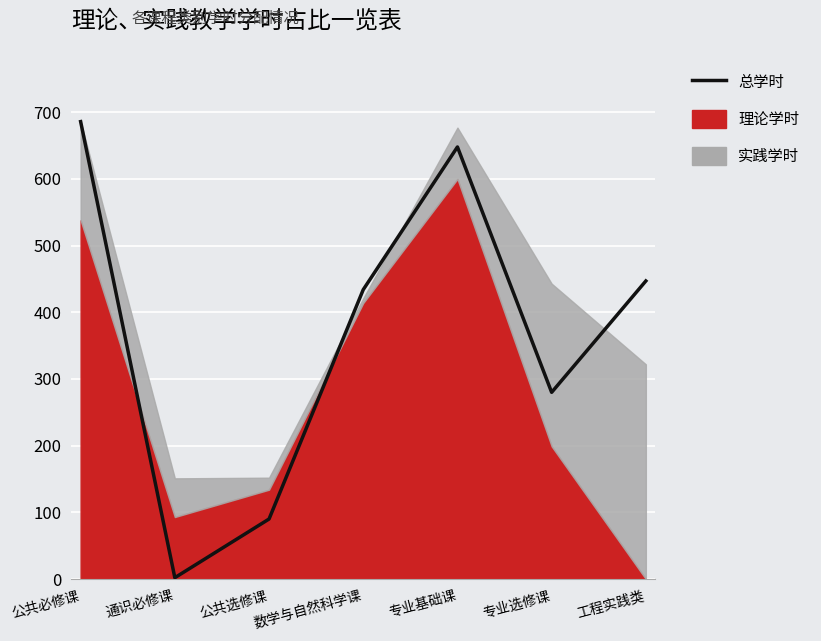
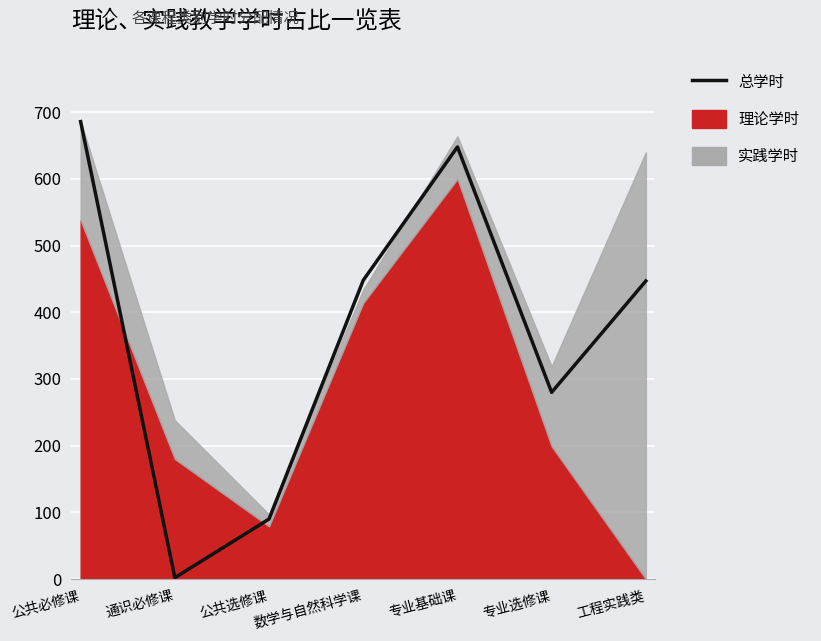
理论学时, 通识必修课: 90 -> 180
理论学时, 公共选修课: 130 -> 80
总学时, 数学与自然科学课: 430 -> 450
实践学时, 数学与自然科学课: 10 -> 20
实践学时, 专业基础课: 80 -> 60
实践学时, 专业选修课: 240 -> 120
实践学时, 工程实践类: 320 -> 640
